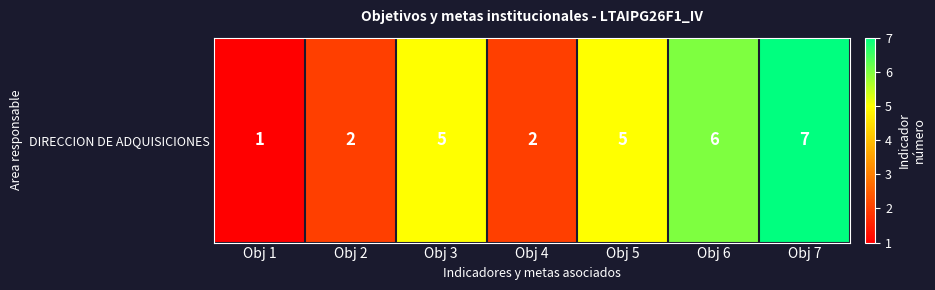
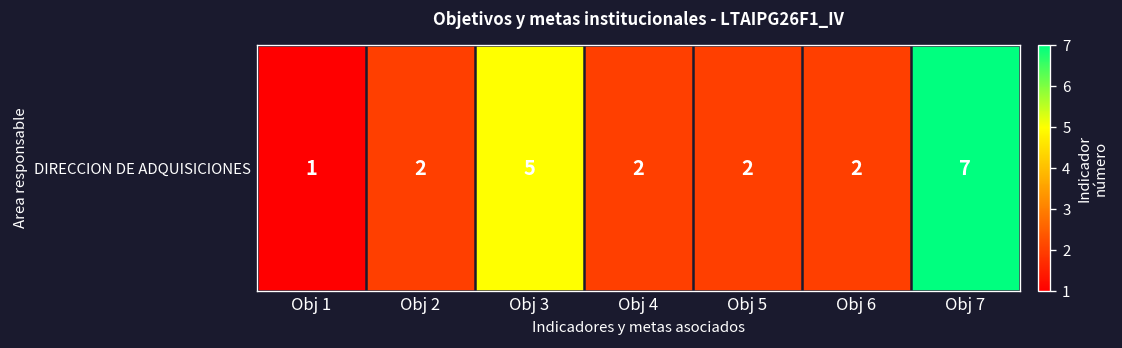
DIRECCION DE ADQUISICIONES, Obj 5: 5 -> 2
DIRECCION DE ADQUISICIONES, Obj 6: 6 -> 2
